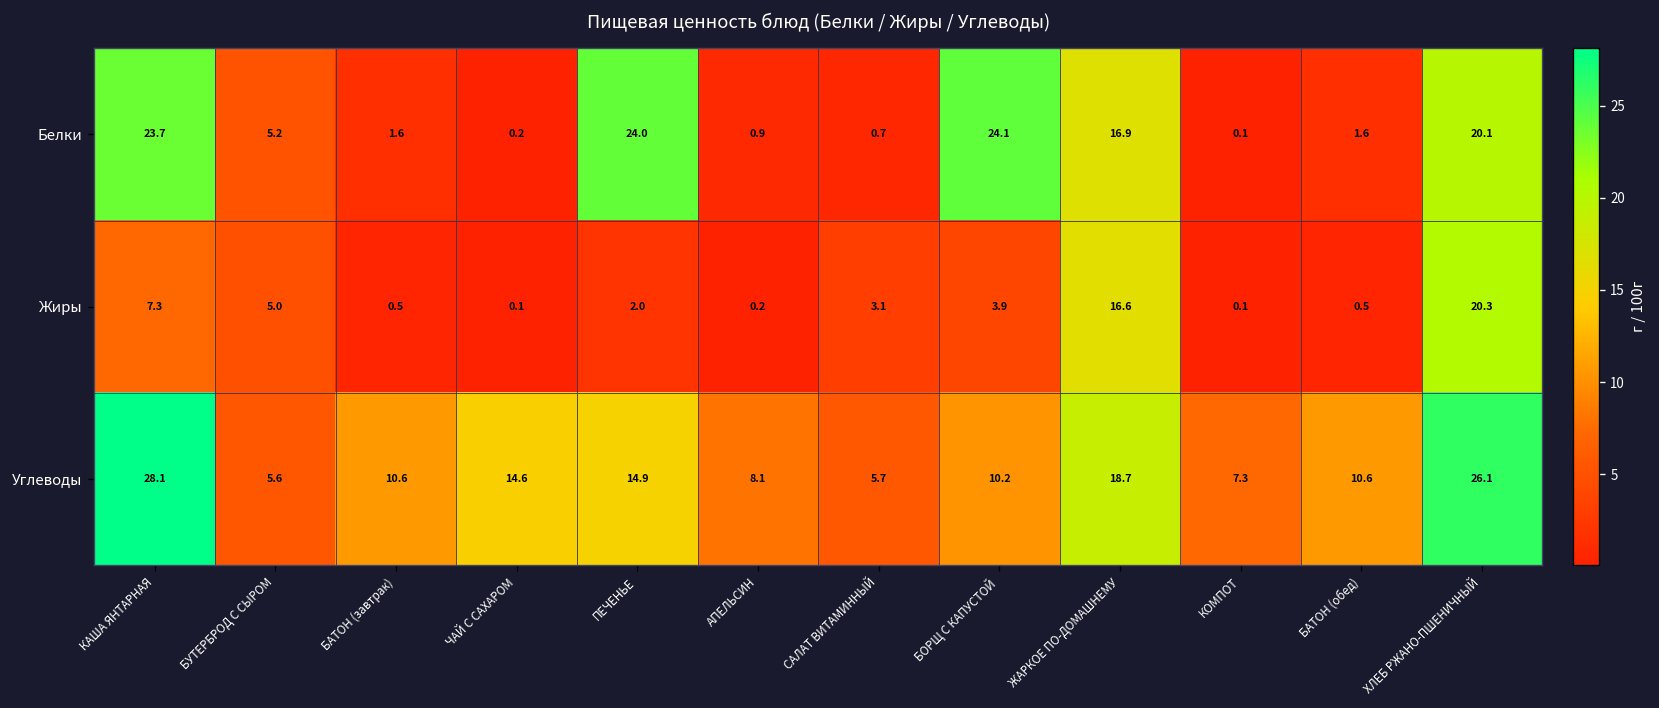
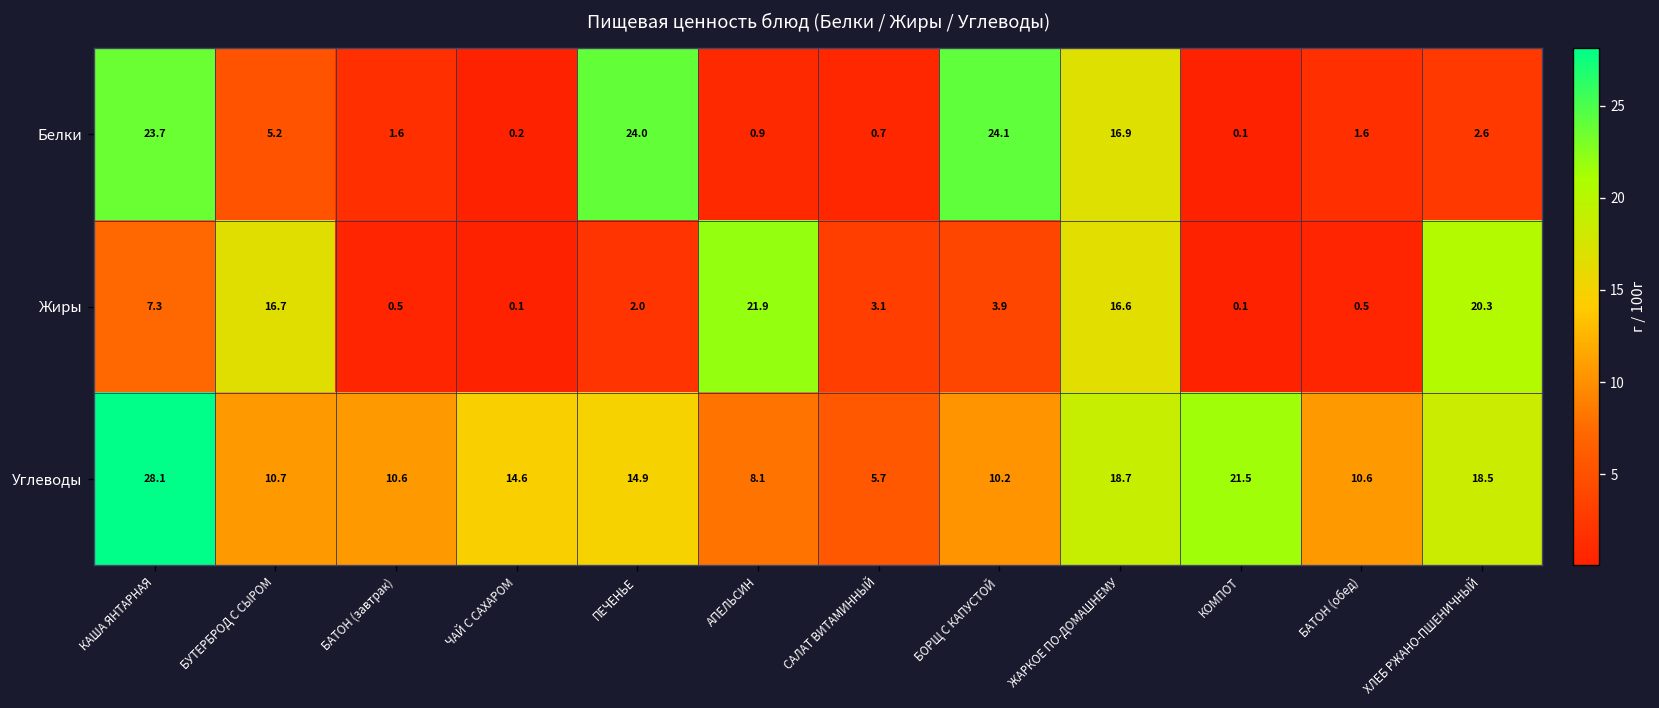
Белки, ХЛЕБ РЖАНО-ПШЕНИЧНЫЙ: 20.1 -> 2.6
Жиры, БУТЕРБРОД С СЫРОМ: 5.0 -> 16.7
Жиры, АПЕЛЬСИН: 0.2 -> 21.9
Углеводы, БУТЕРБРОД С СЫРОМ: 5.6 -> 10.7
Углеводы, КОМПОТ: 7.3 -> 21.5
Углеводы, ХЛЕБ РЖАНО-ПШЕНИЧНЫЙ: 26.1 -> 18.5
